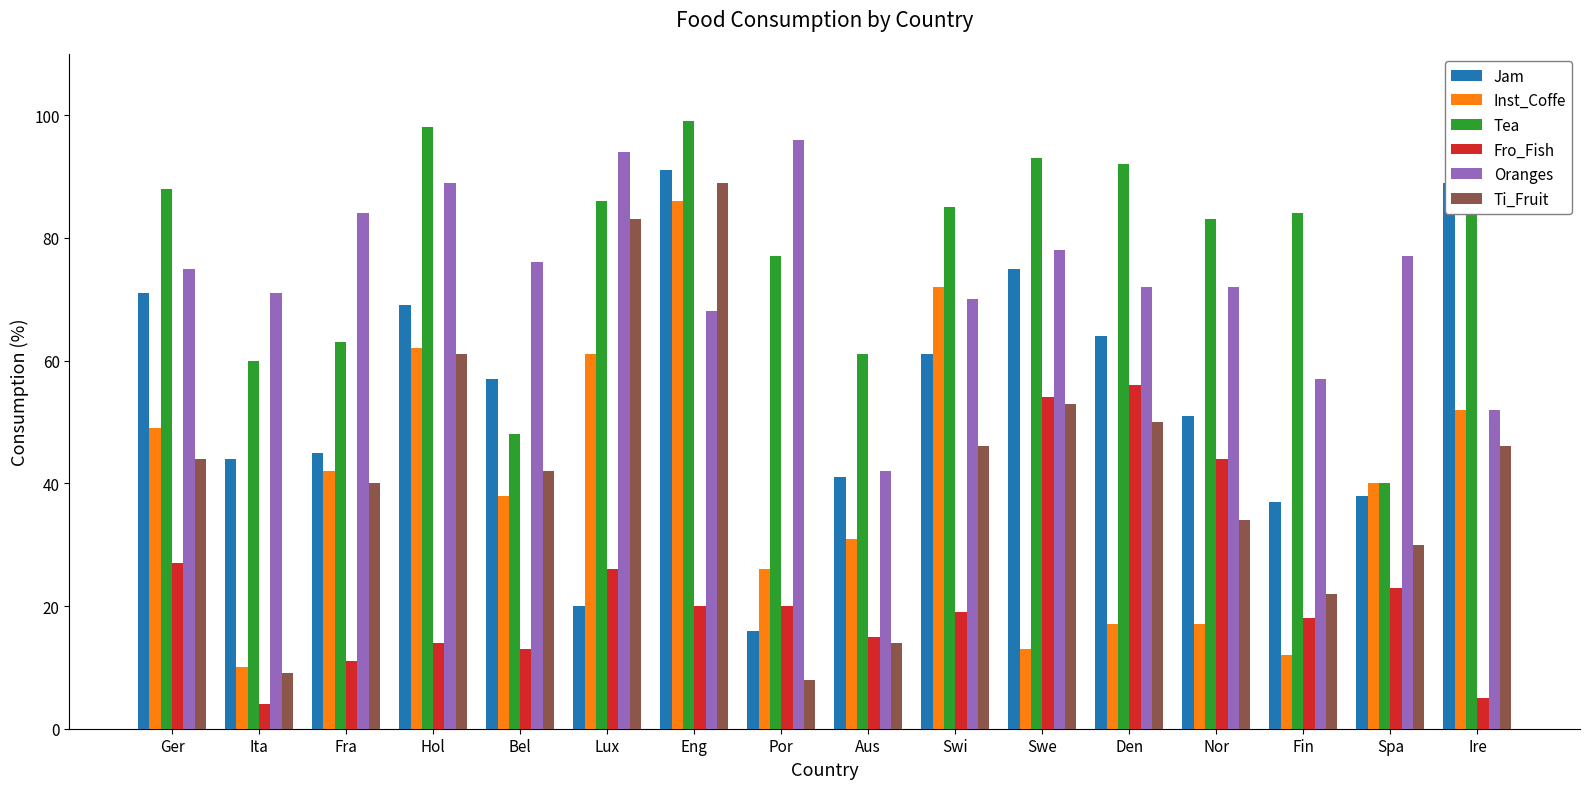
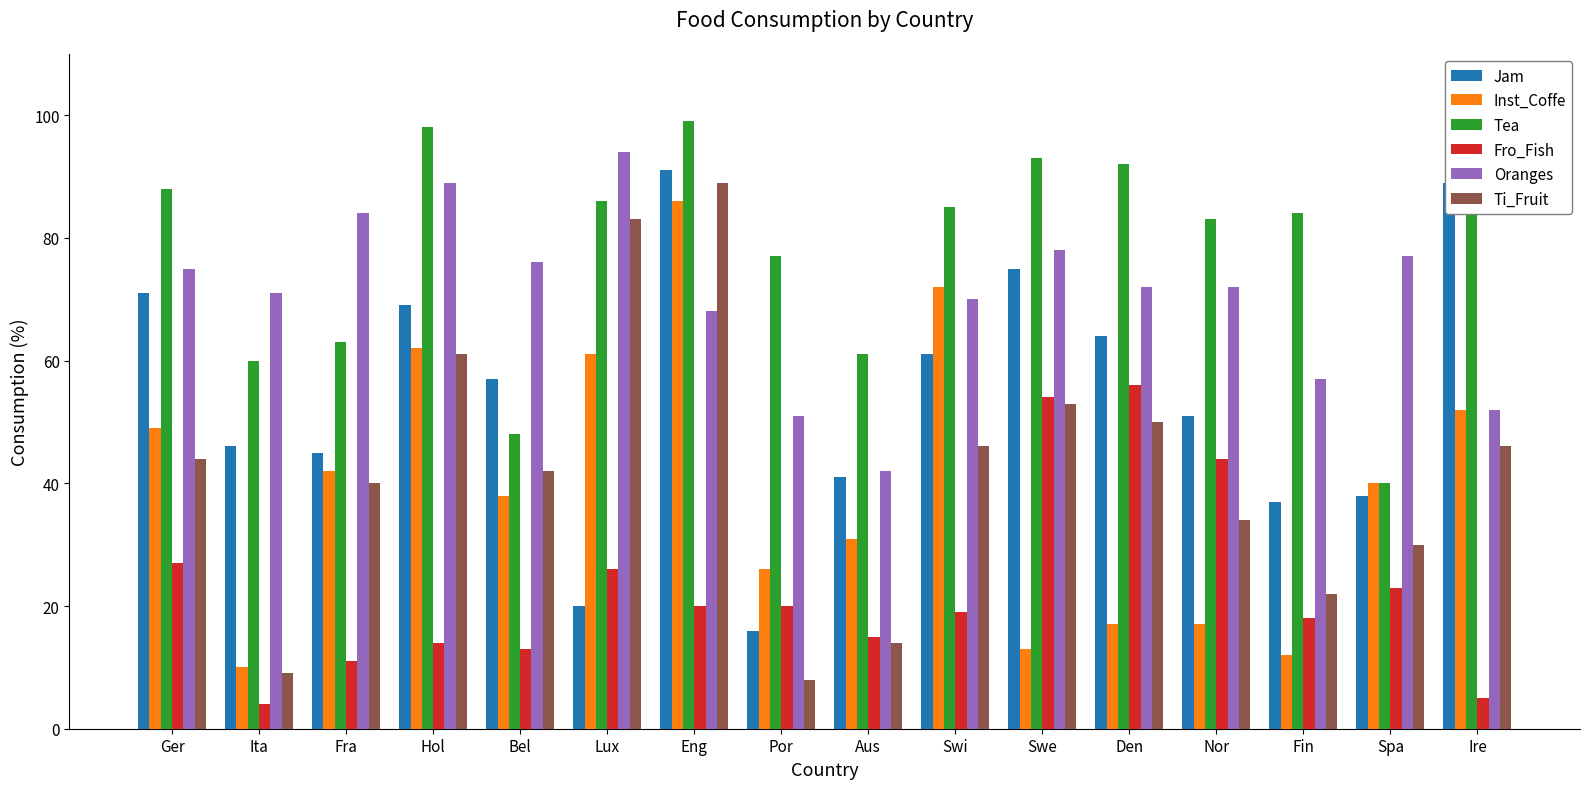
Jam, Ita: 44 -> 46
Oranges, Por: 96 -> 51
